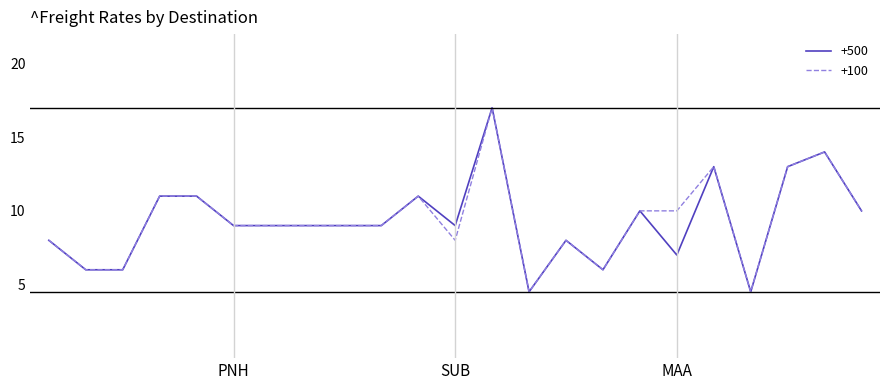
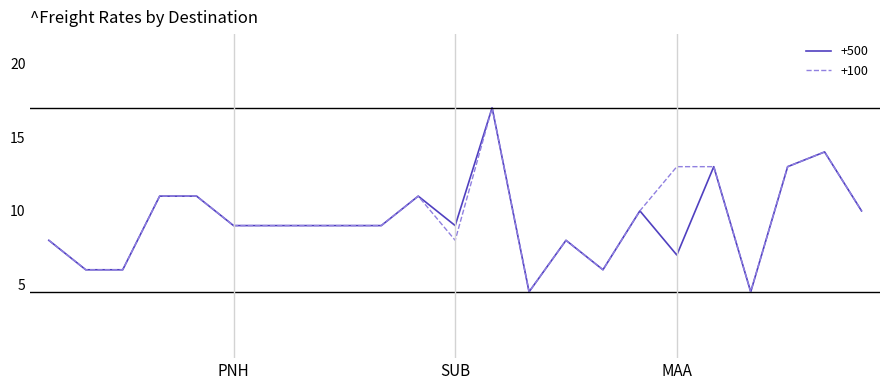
+100, MAA: 10 -> 13
